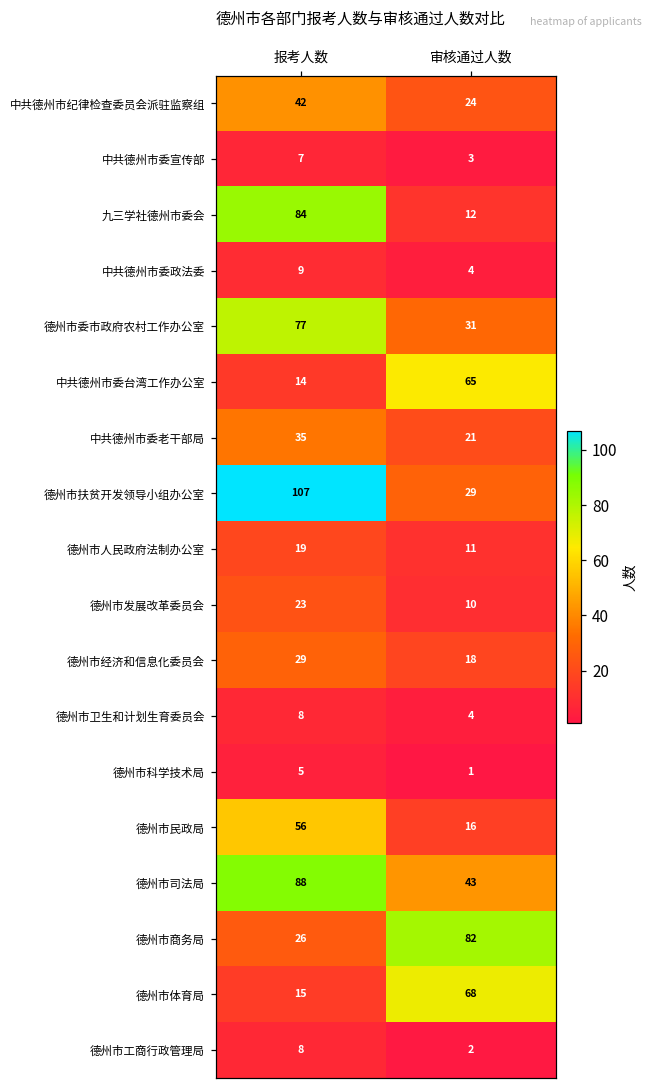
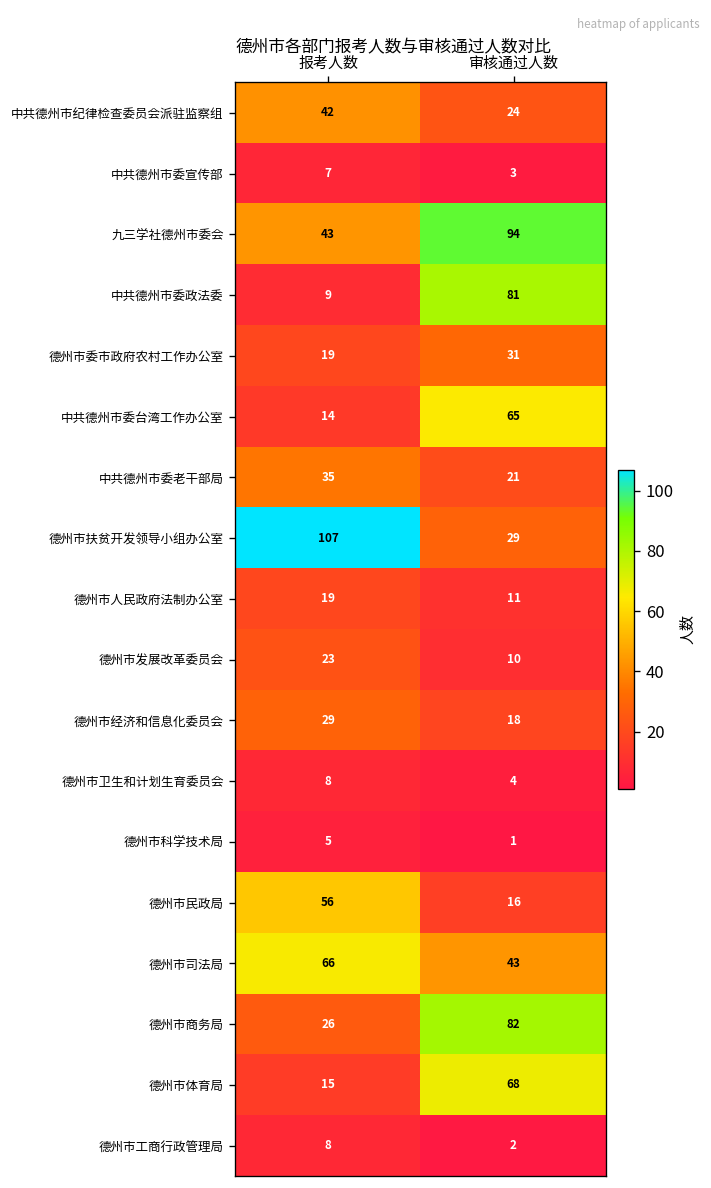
九三学社德州市委会, 报考人数: 84 -> 43
九三学社德州市委会, 审核通过人数: 12 -> 94
中共德州市委政法委, 审核通过人数: 4 -> 81
德州市委市政府农村工作办公室, 报考人数: 77 -> 19
德州市司法局, 报考人数: 88 -> 66
